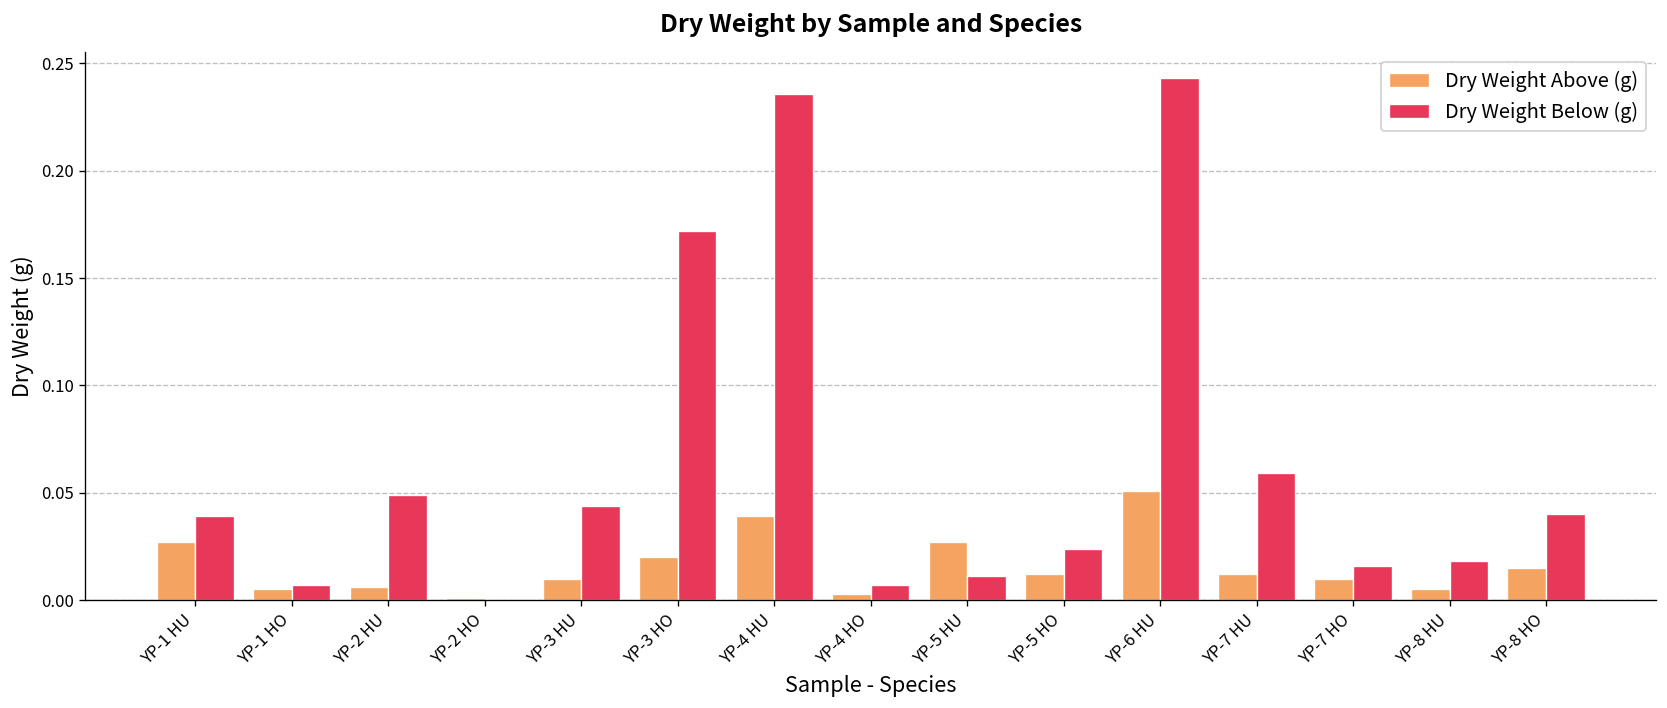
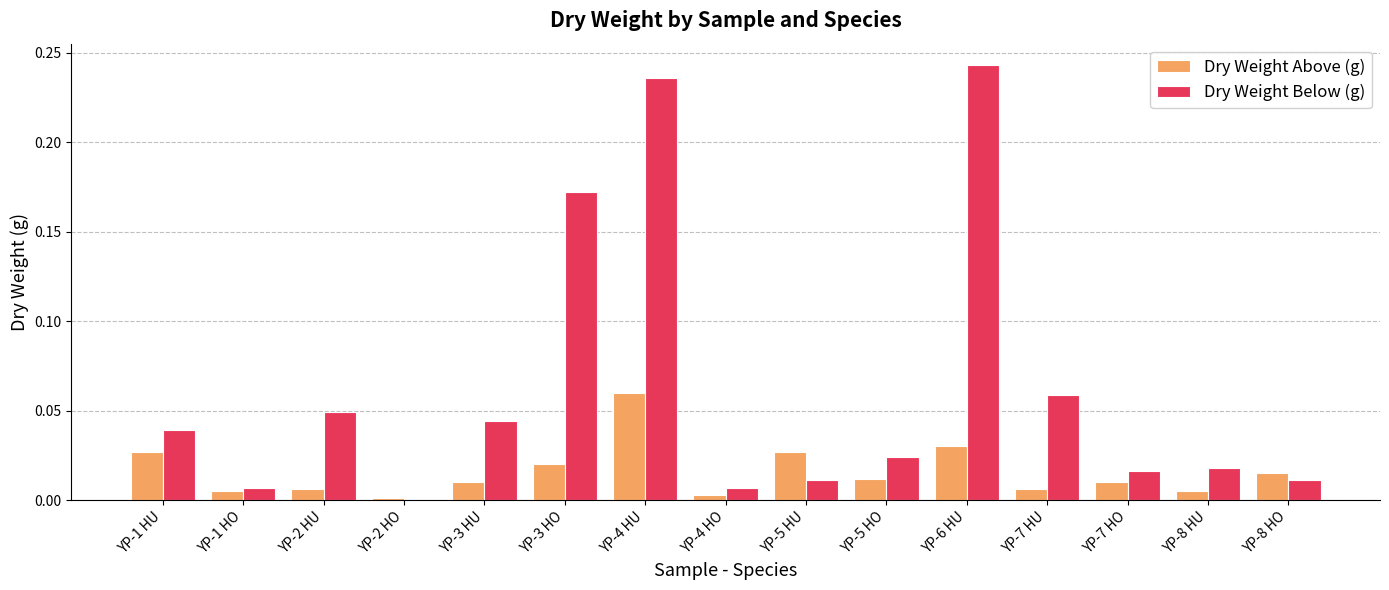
Dry Weight Above (g), YP-4 HU: 0.039 -> 0.060
Dry Weight Above (g), YP-6 HU: 0.051 -> 0.030
Dry Weight Above (g), YP-7 HU: 0.012 -> 0.006
Dry Weight Below (g), YP-8 HO: 0.040 -> 0.011
